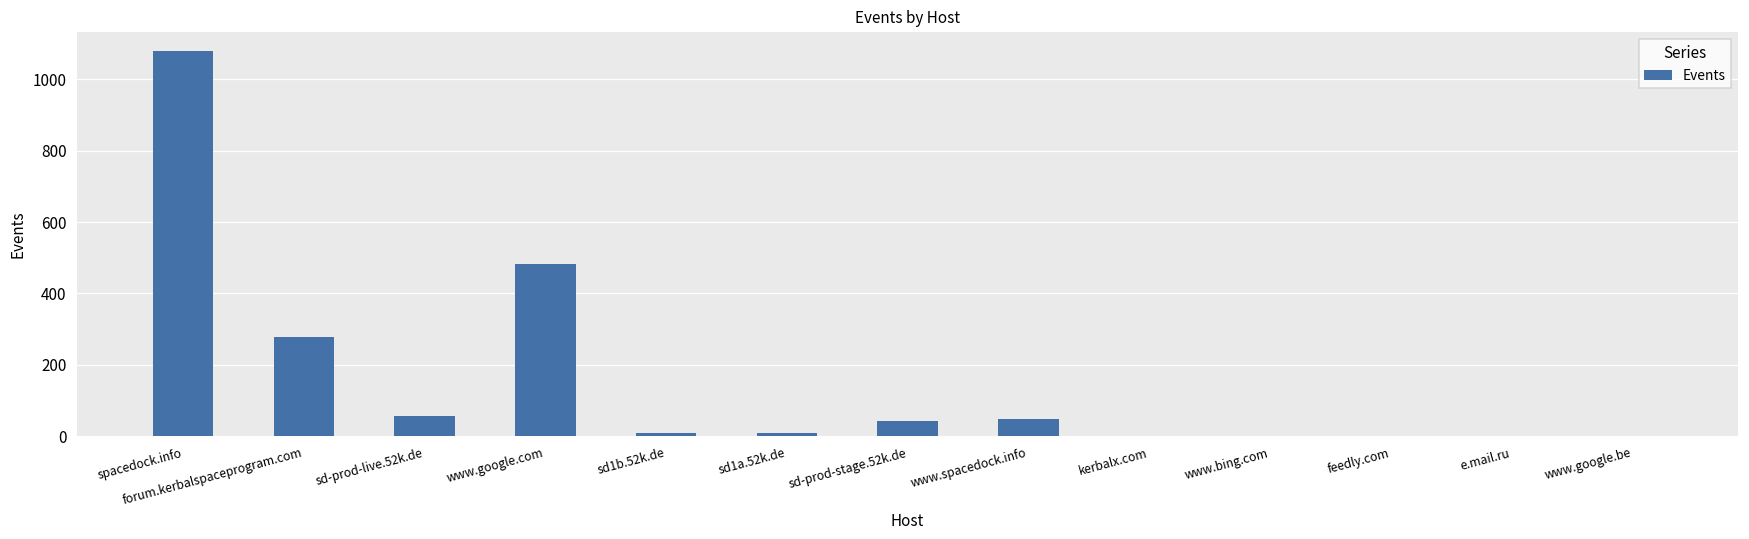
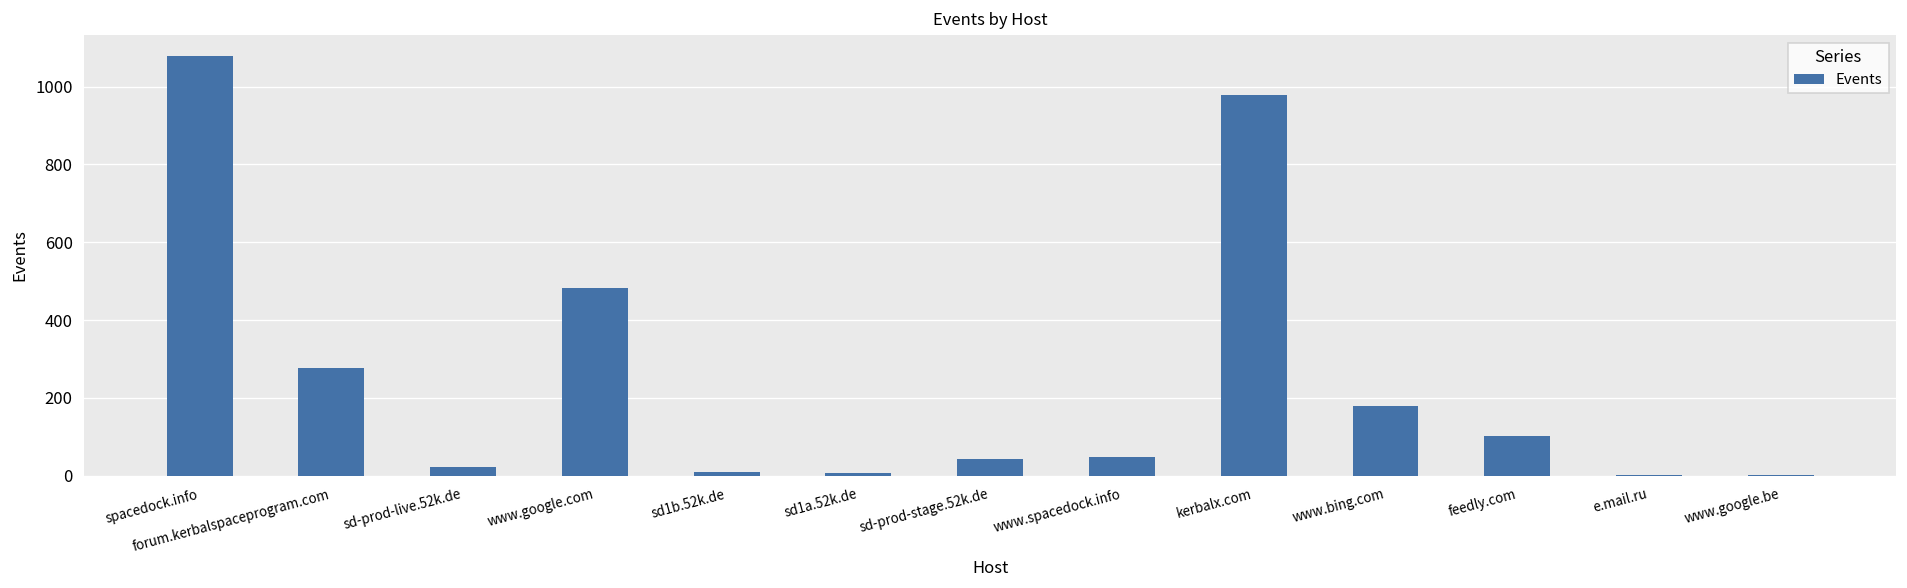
sd-prod-live.52k.de: 60 -> 20
kerbalx.com: 0 -> 980
www.bing.com: 0 -> 180
feedly.com: 0 -> 100
